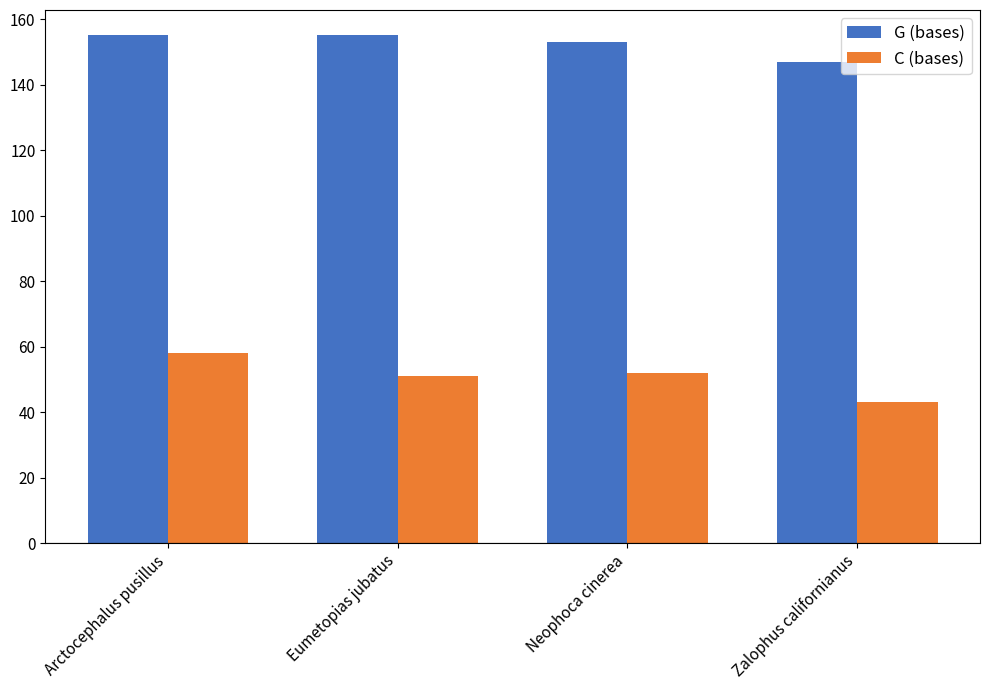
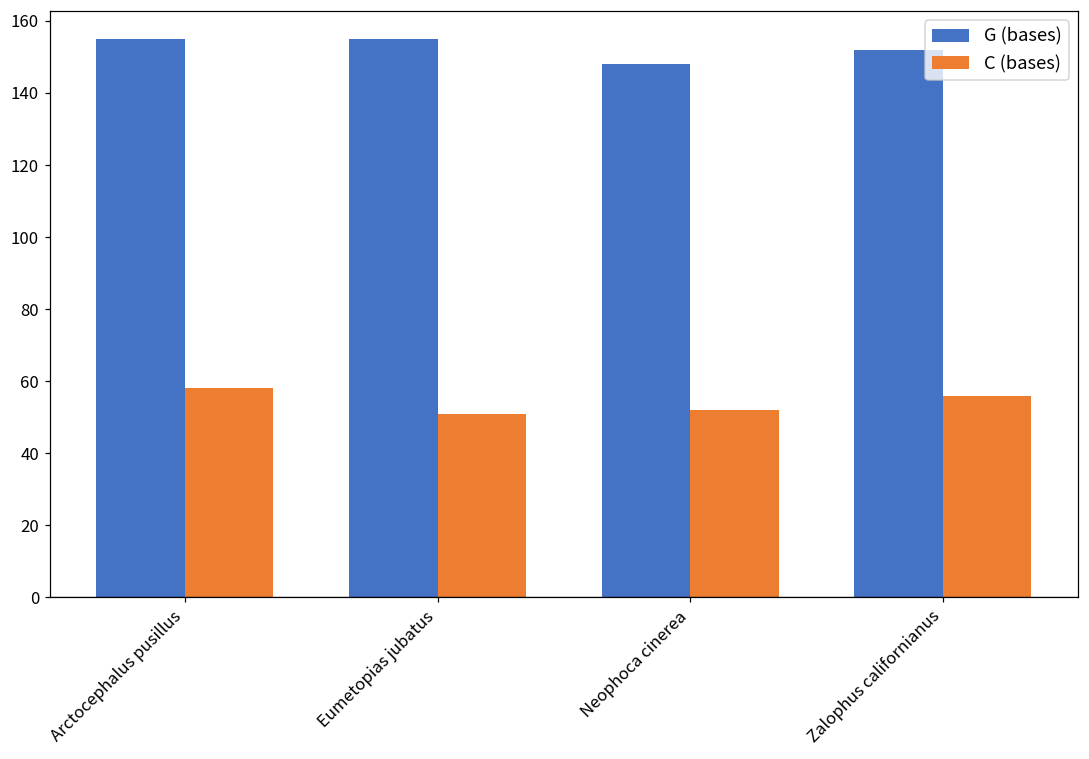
G (bases), Neophoca cinerea: 153 -> 148
G (bases), Zalophus californianus: 147 -> 152
C (bases), Zalophus californianus: 43 -> 56
